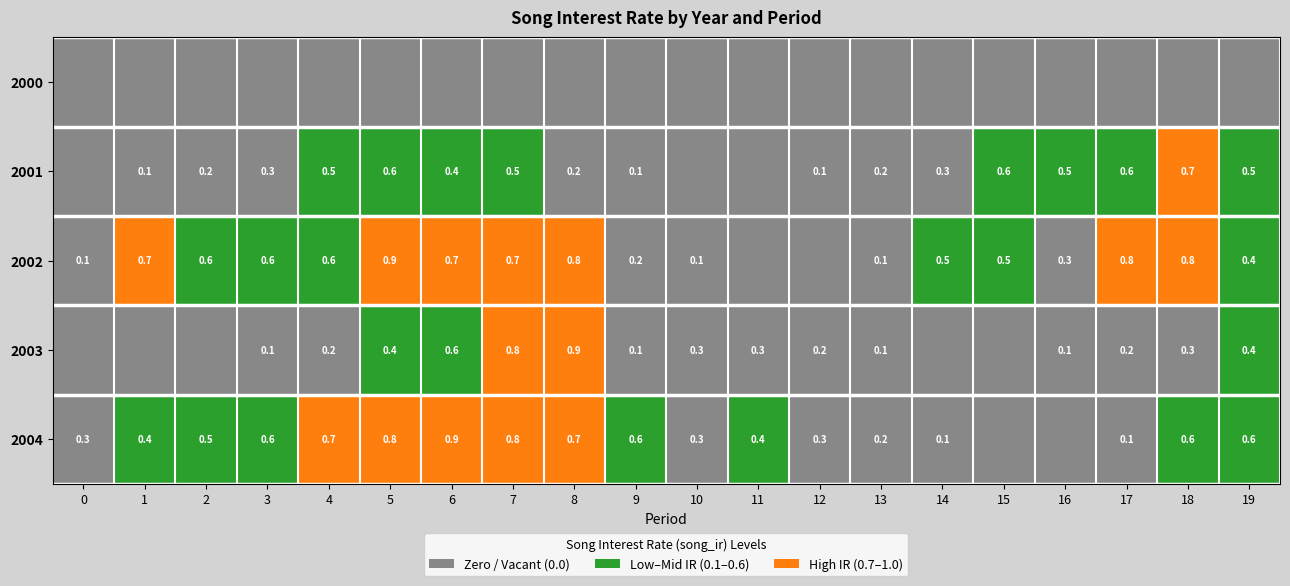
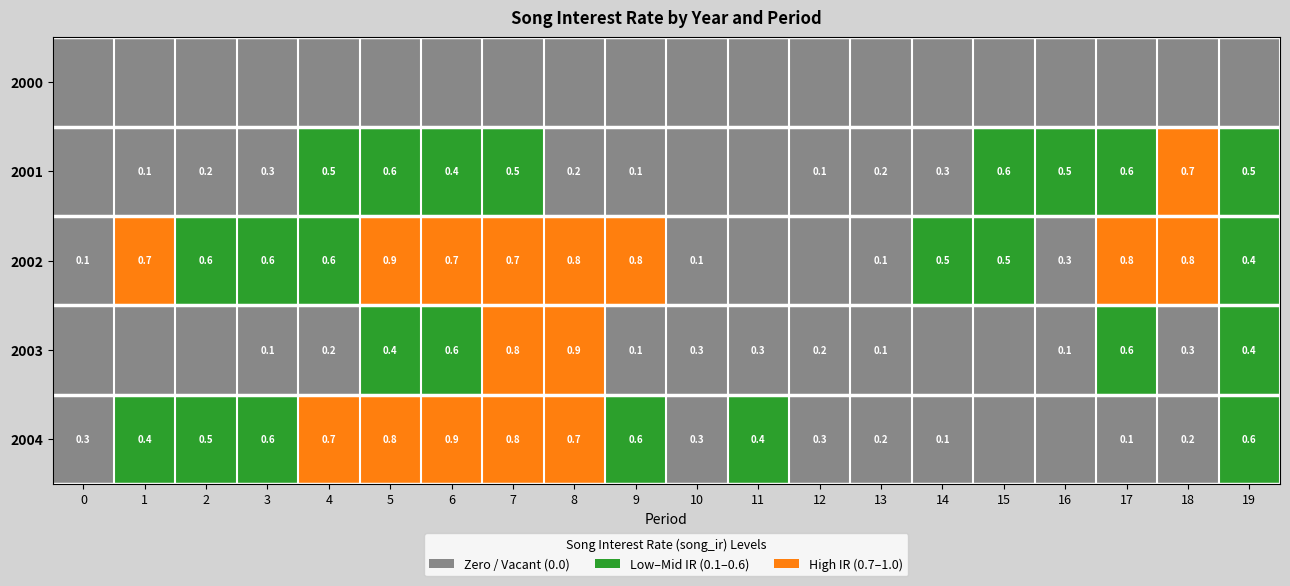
2002, 9: 0.2 -> 0.8
2003, 17: 0.2 -> 0.6
2004, 18: 0.6 -> 0.2
